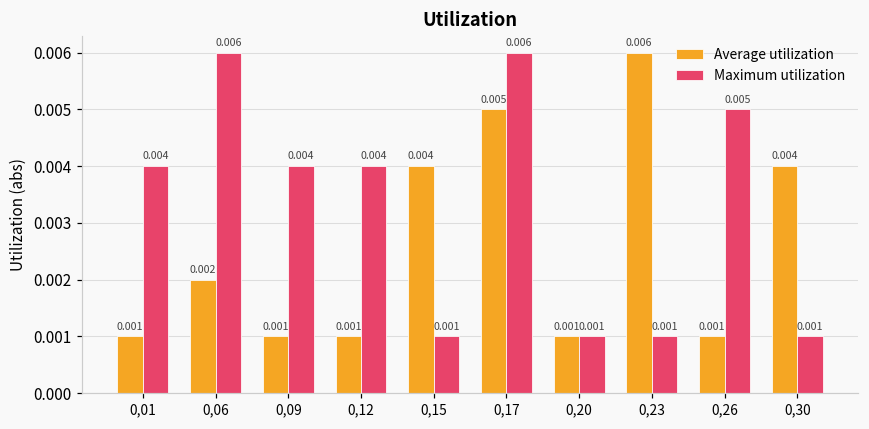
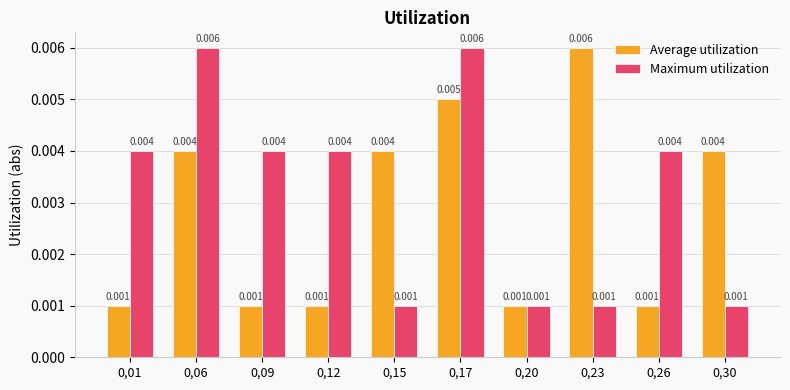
Average utilization, 0,06: 0.002 -> 0.004
Maximum utilization, 0,26: 0.005 -> 0.004
